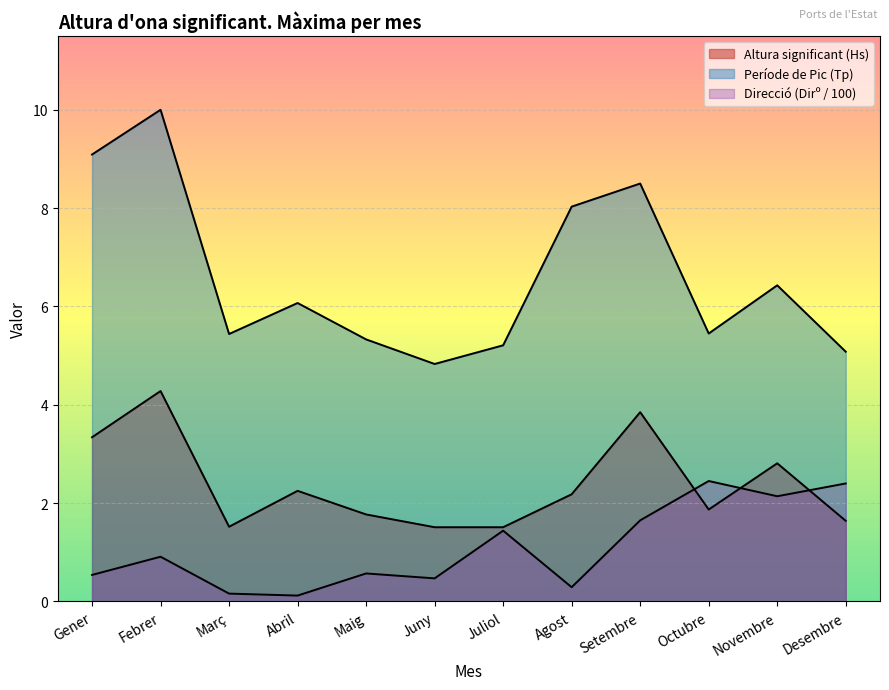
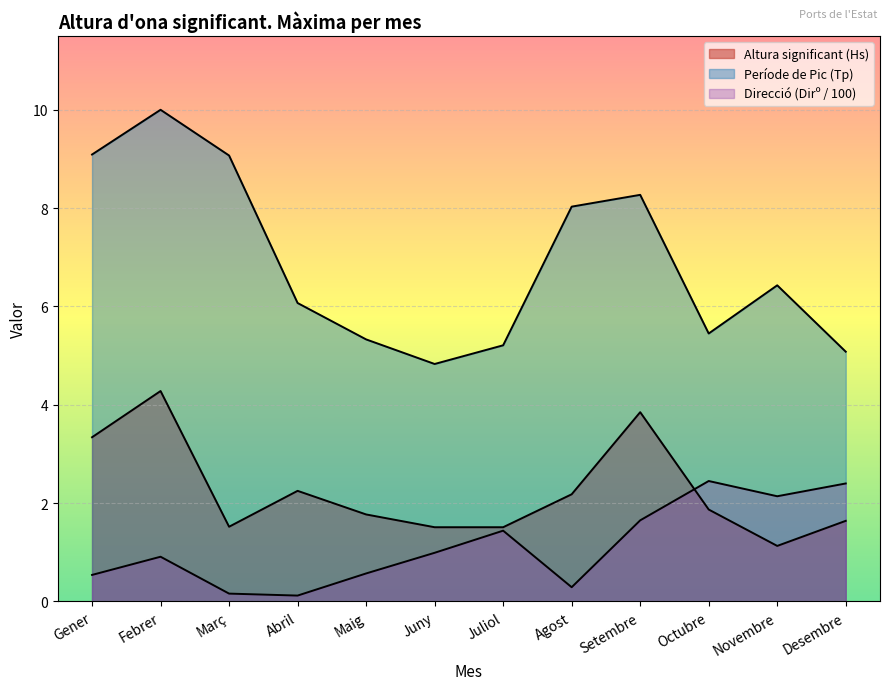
Període de Pic (Tp), Març: 5.4 -> 9.1
Direcció (Dirº / 100), Juny: 0.5 -> 1.0
Període de Pic (Tp), Setembre: 8.5 -> 8.3
Altura significant (Hs), Novembre: 2.8 -> 1.1
